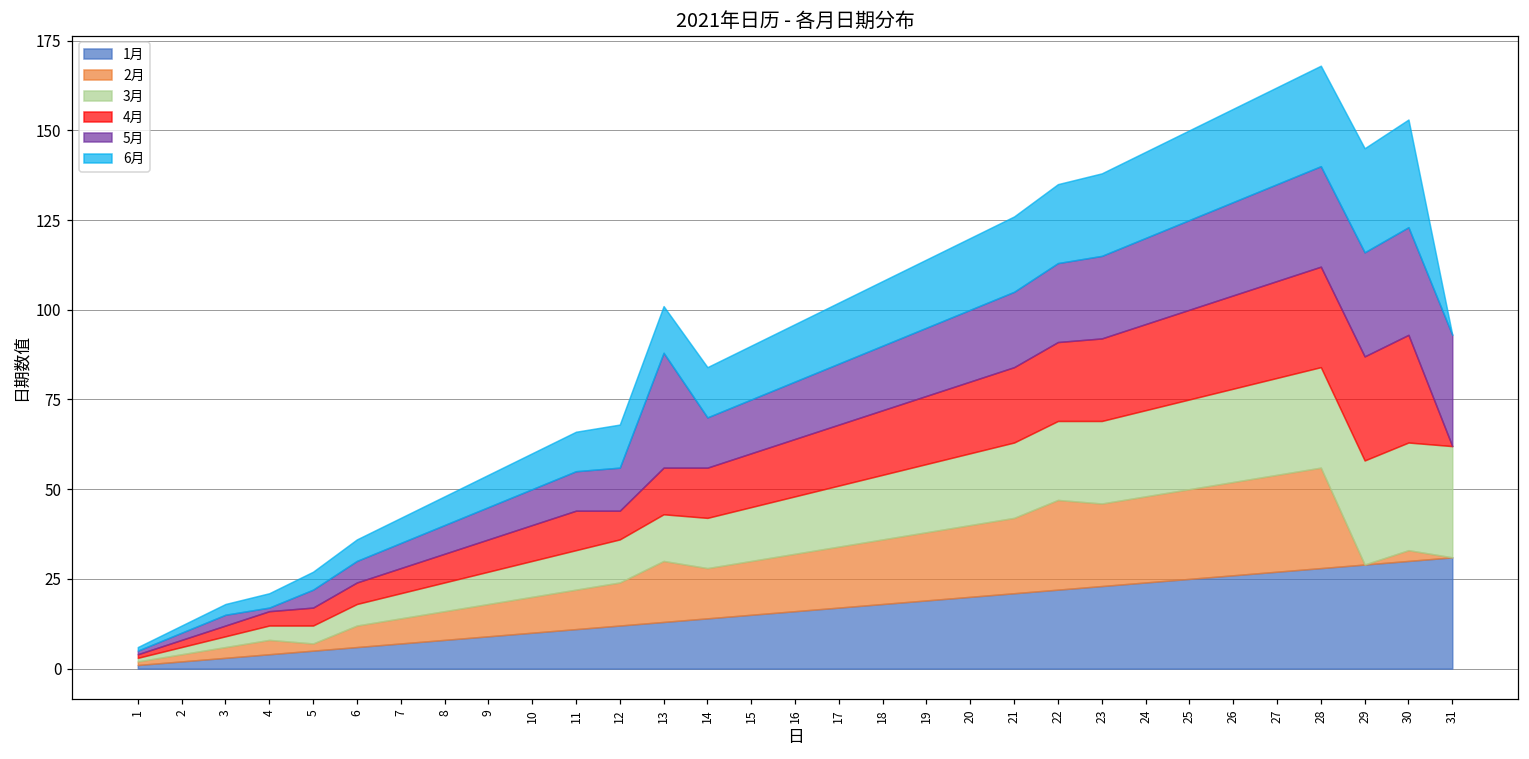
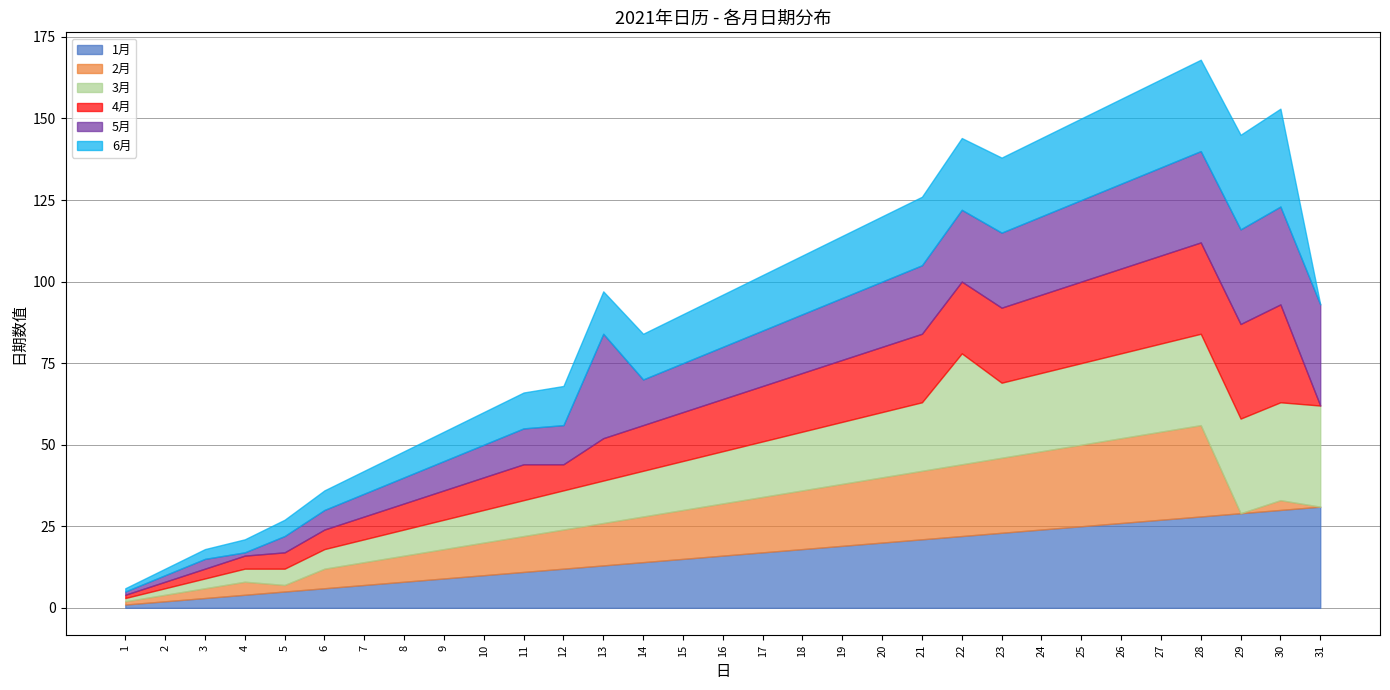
2月, 13: 17 -> 13
2月, 22: 25 -> 22
3月, 22: 22 -> 34
